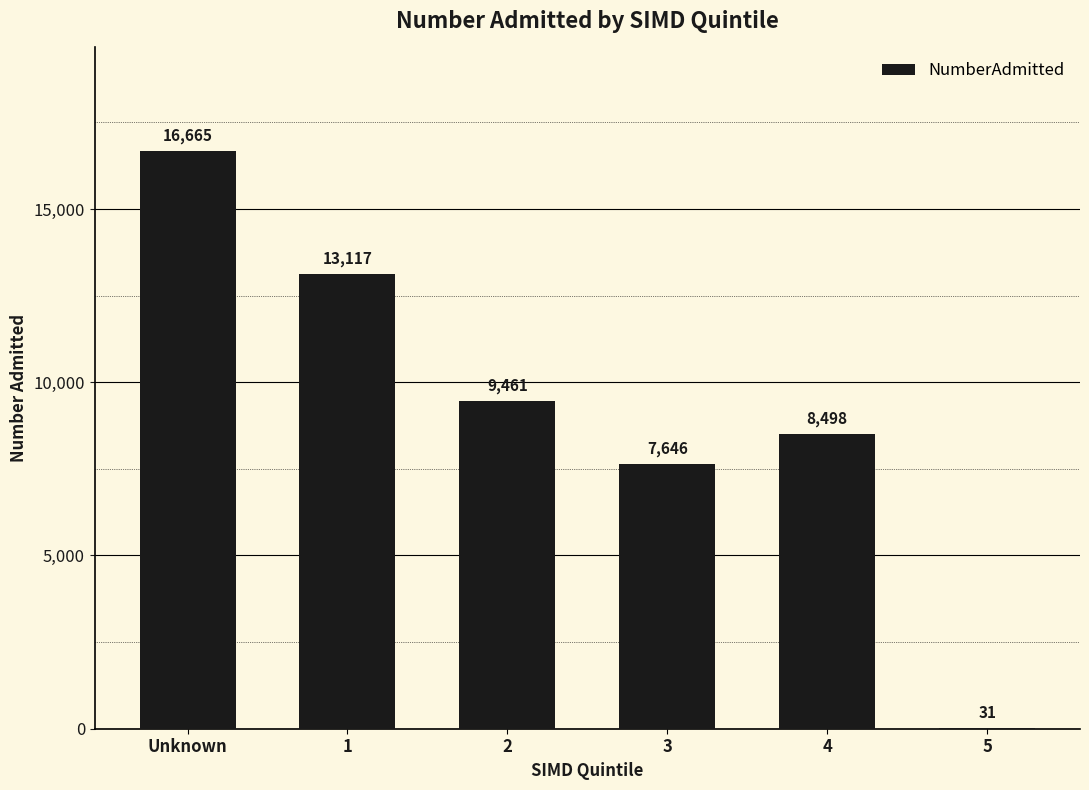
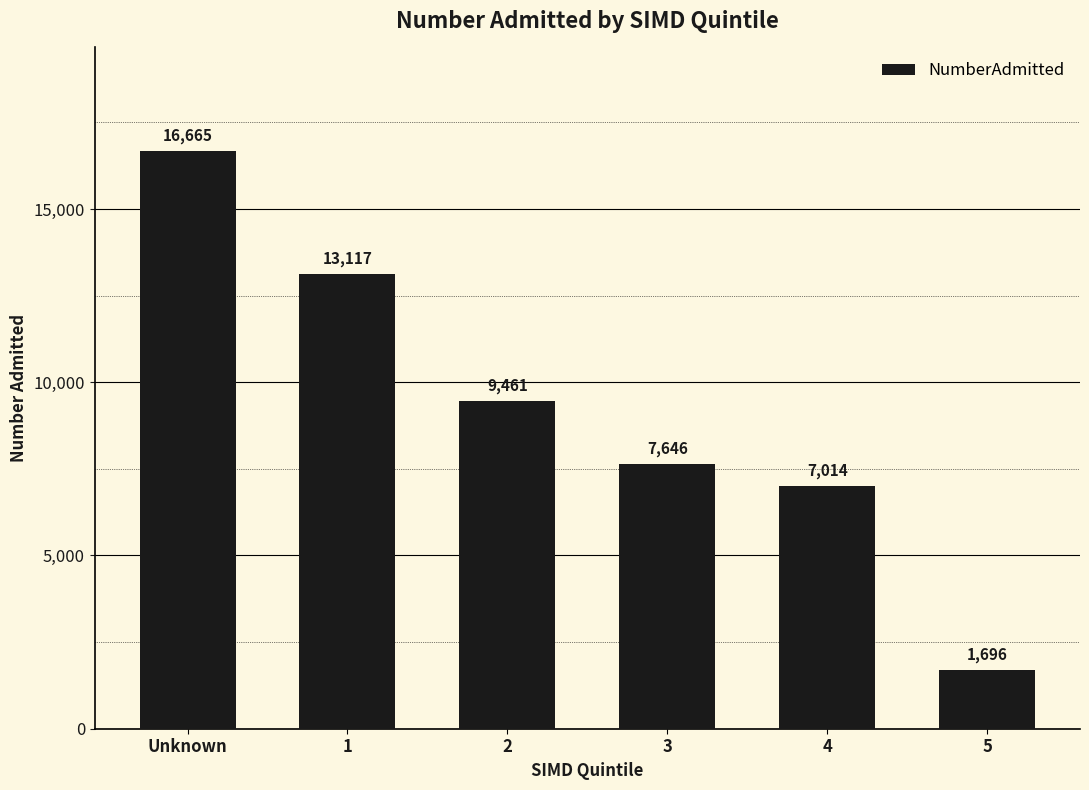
4: 8,498 -> 7,014
5: 31 -> 1,696
